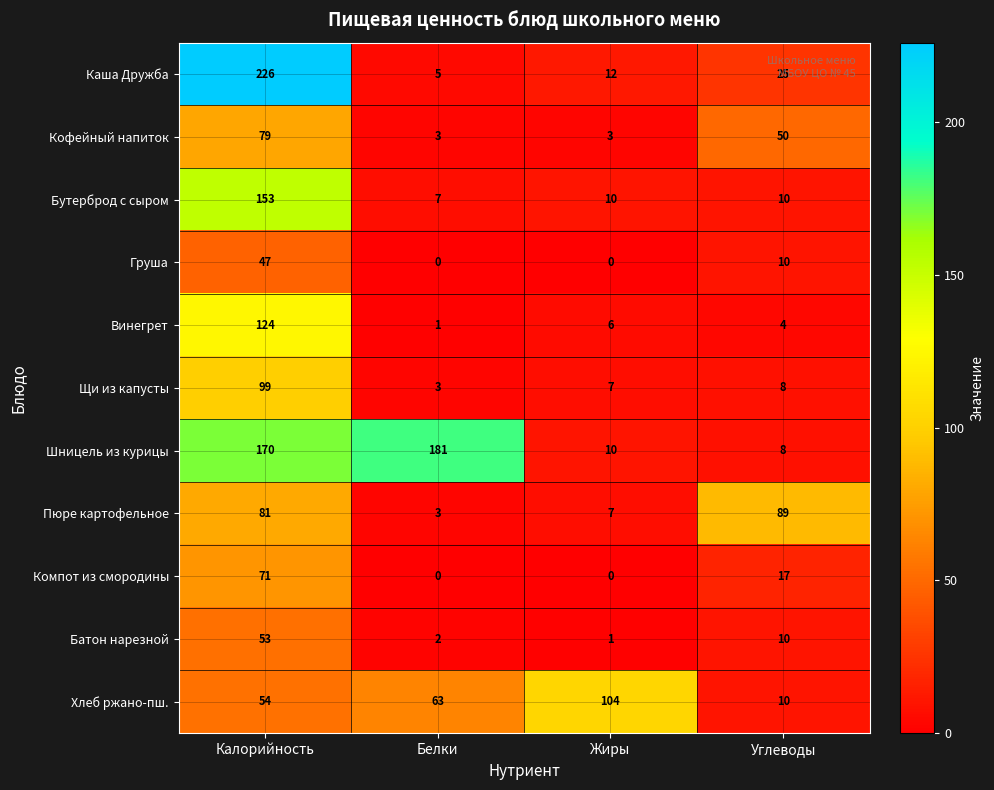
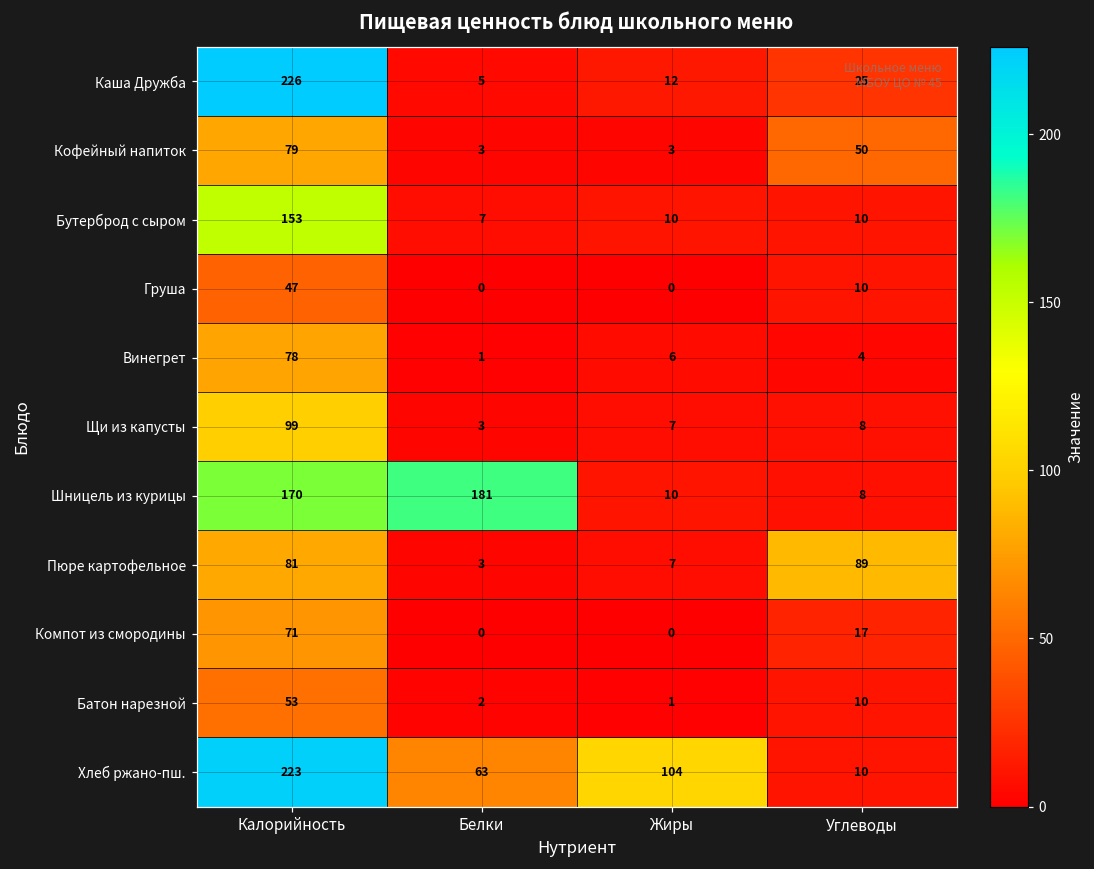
Винегрет, Калорийность: 124 -> 78
Хлеб ржано-пш., Калорийность: 54 -> 223
